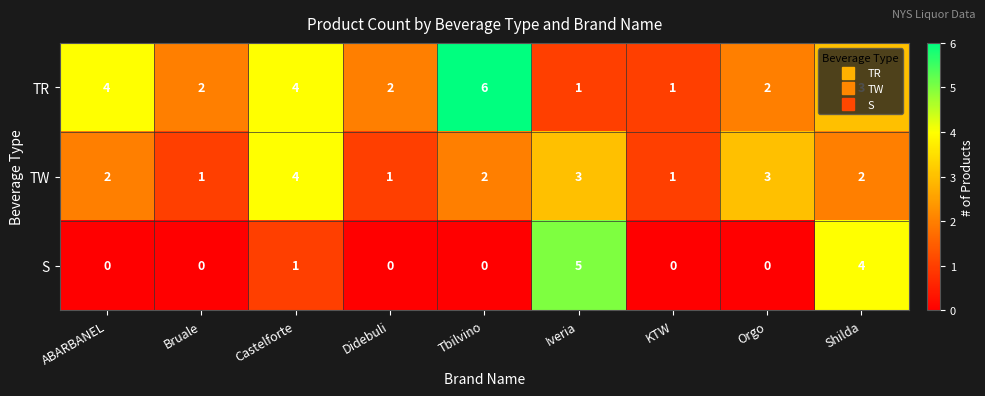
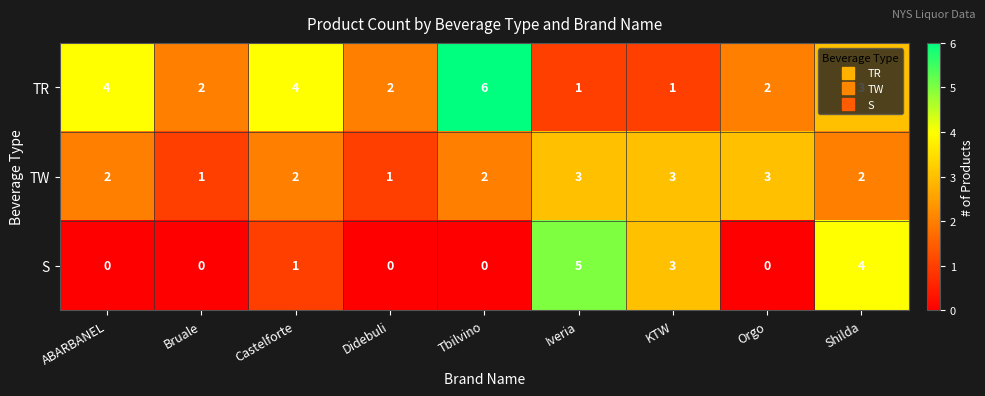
TW, Castelforte: 4 -> 2
TW, KTW: 1 -> 3
S, KTW: 0 -> 3
